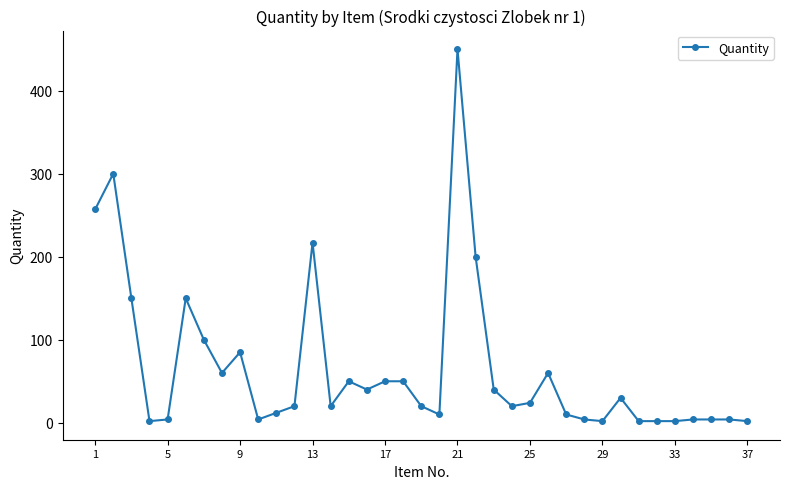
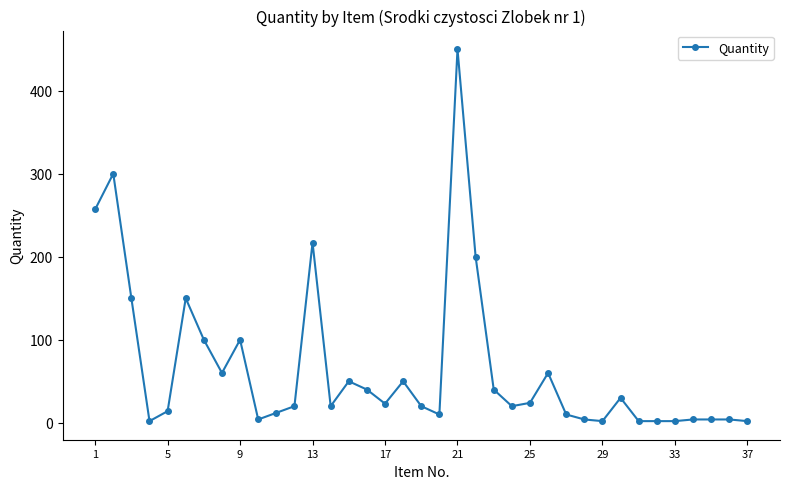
5: 0 -> 10
9: 90 -> 100
17: 50 -> 20
